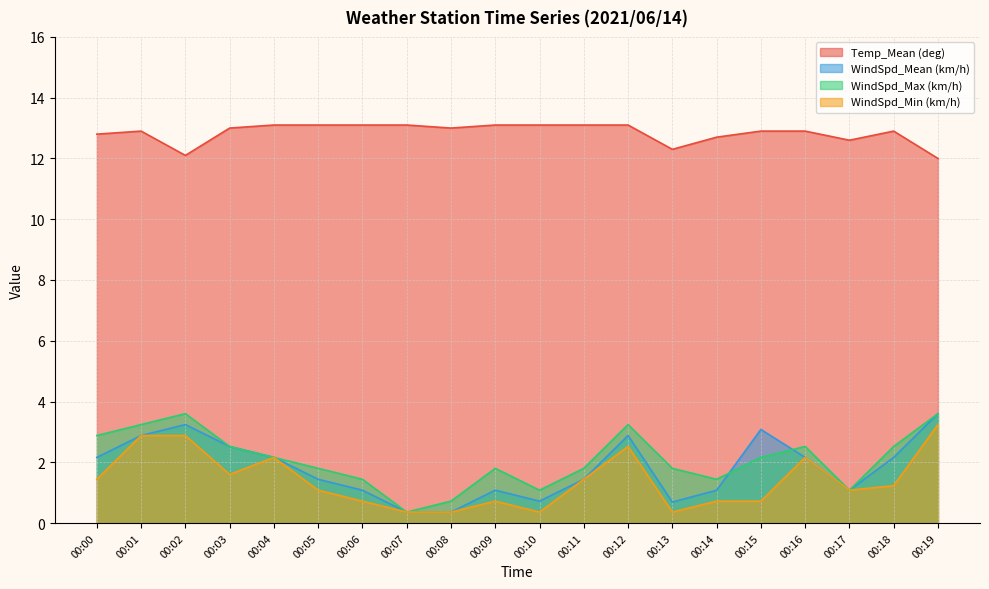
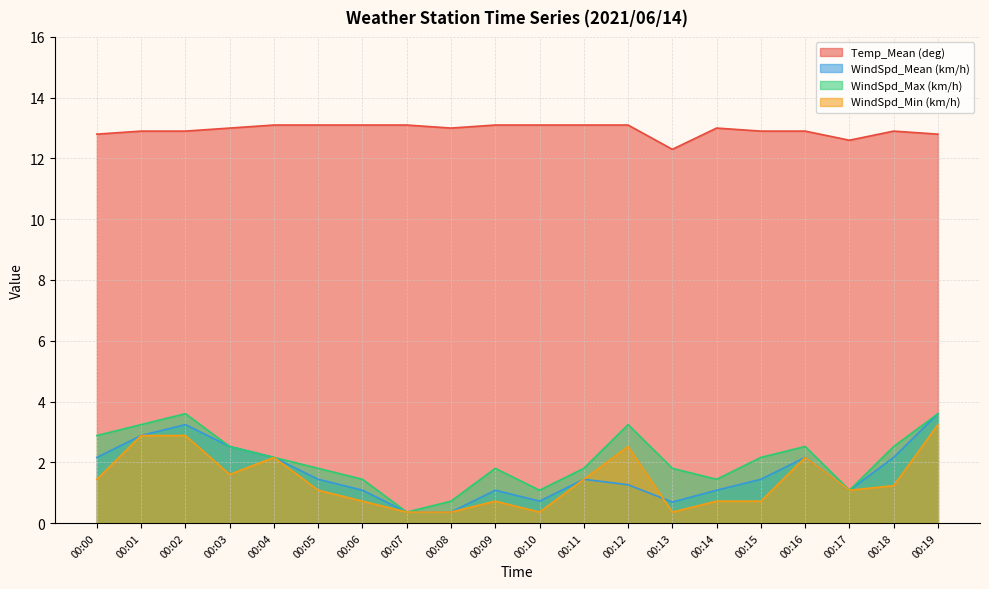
Temp_Mean (deg), 00:02: 12.1 -> 12.9
WindSpd_Mean (km/h), 00:12: 2.9 -> 1.3
Temp_Mean (deg), 00:14: 12.7 -> 13.0
WindSpd_Mean (km/h), 00:15: 3.1 -> 1.4
Temp_Mean (deg), 00:19: 12.0 -> 12.8
